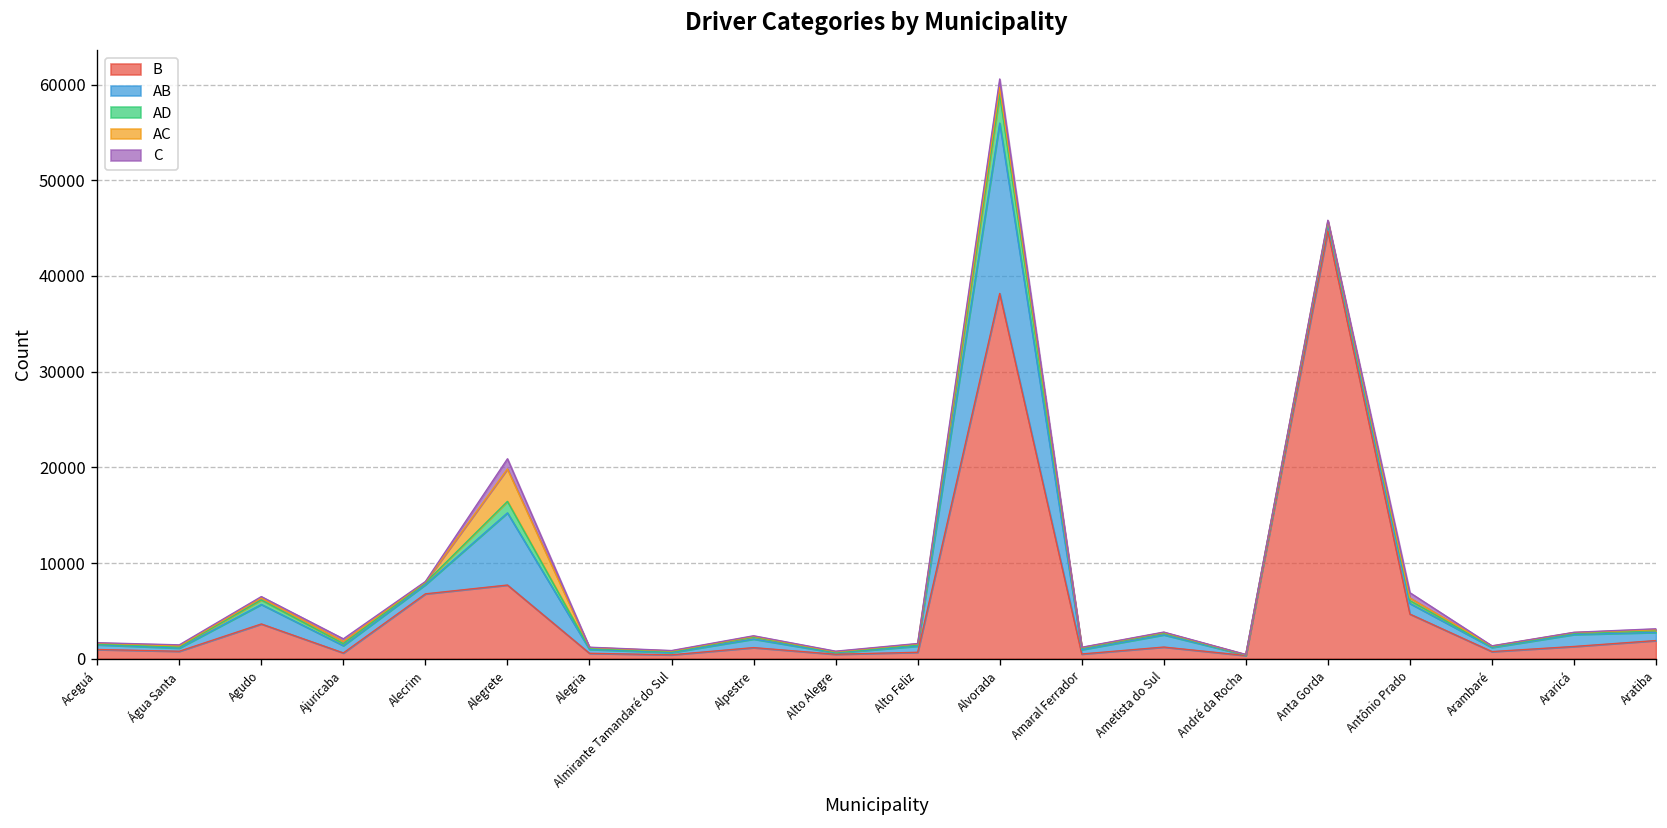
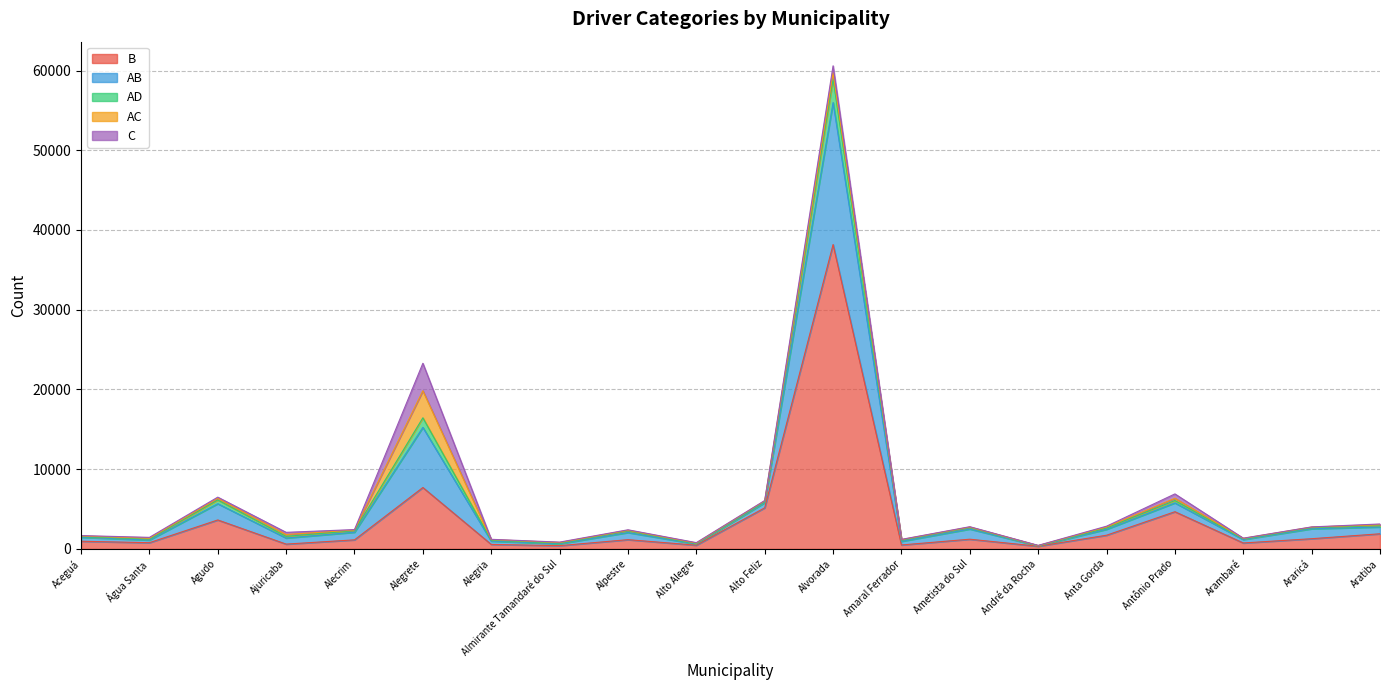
B, Alecrim: 7000 -> 1000
C, Alegrete: 1000 -> 3000
B, Alto Feliz: 1000 -> 5000
B, Anta Gorda: 45000 -> 2000
